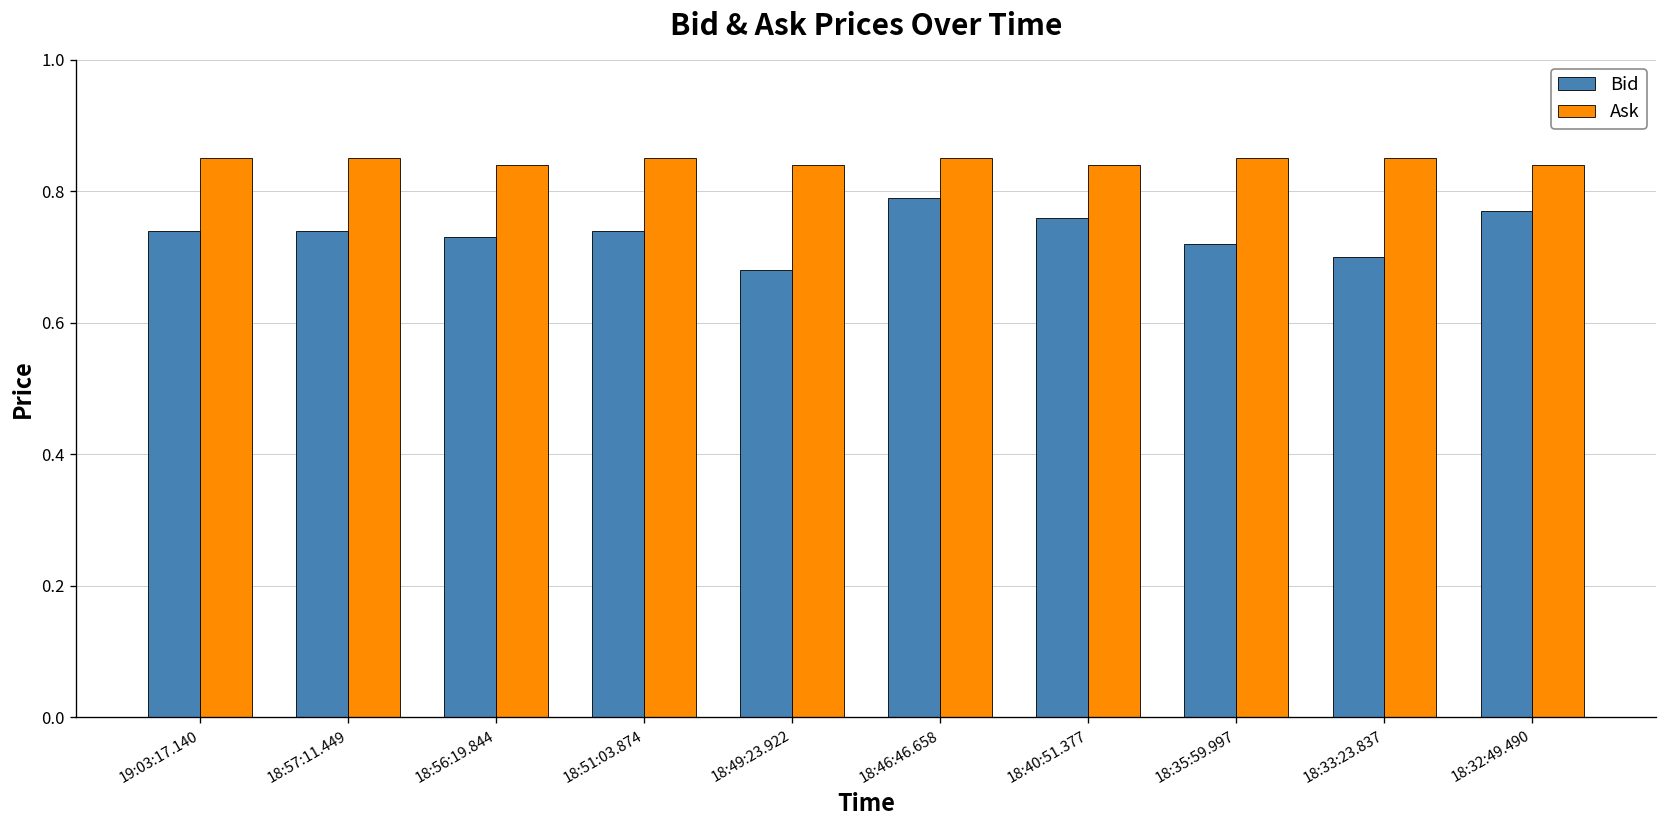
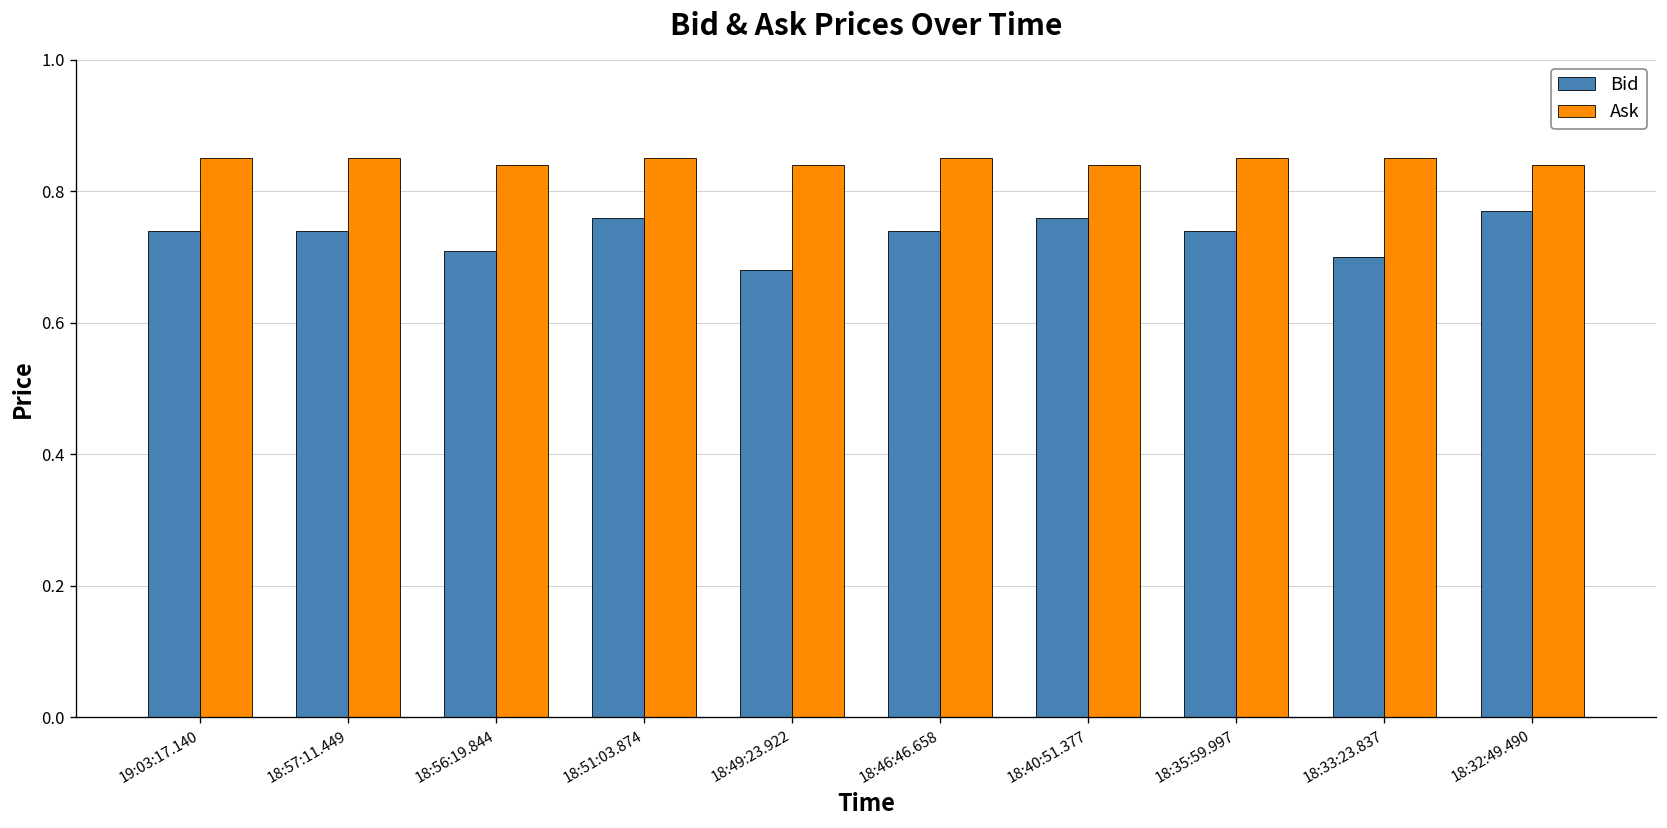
Bid, 18:56:19.844: 0.73 -> 0.71
Bid, 18:51:03.874: 0.74 -> 0.76
Bid, 18:46:46.658: 0.79 -> 0.74
Bid, 18:35:59.997: 0.72 -> 0.74
